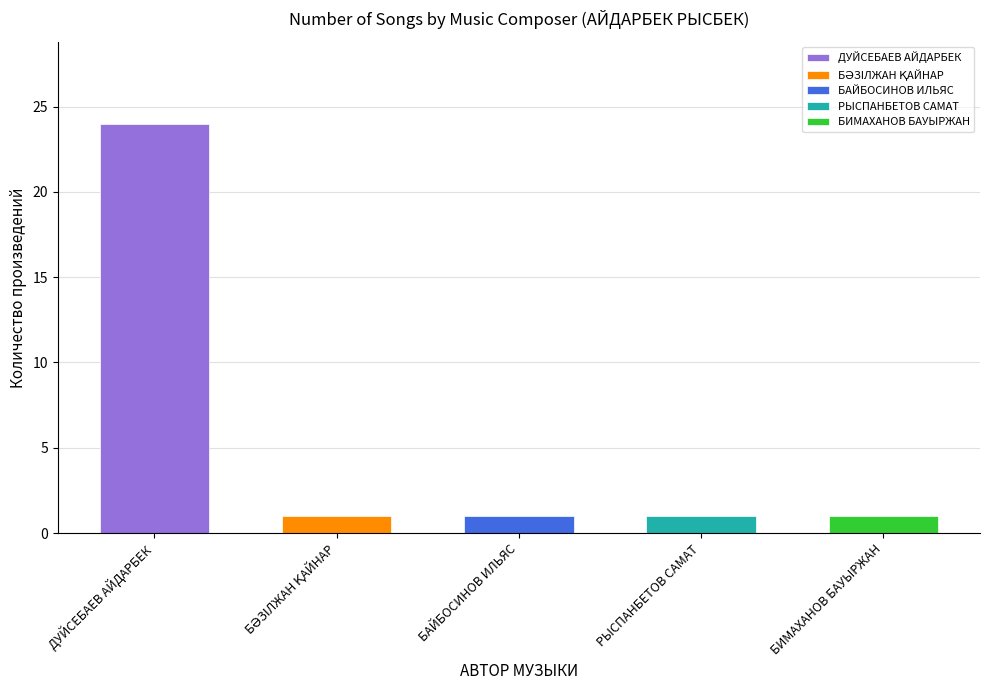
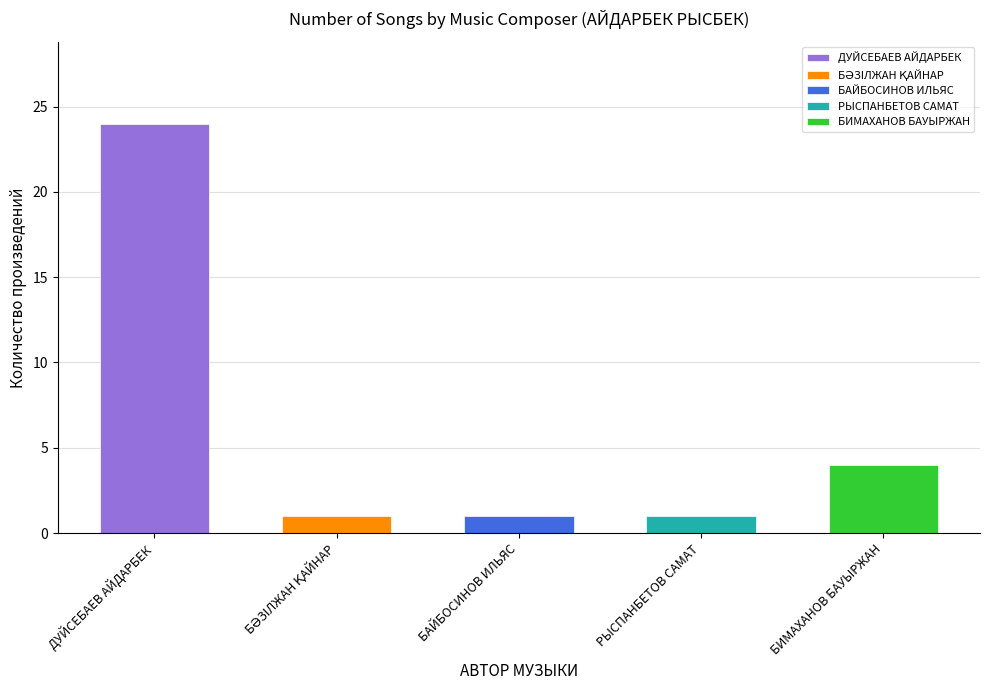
БИМАХАНОВ БАУЫРЖАН: 1 -> 4
